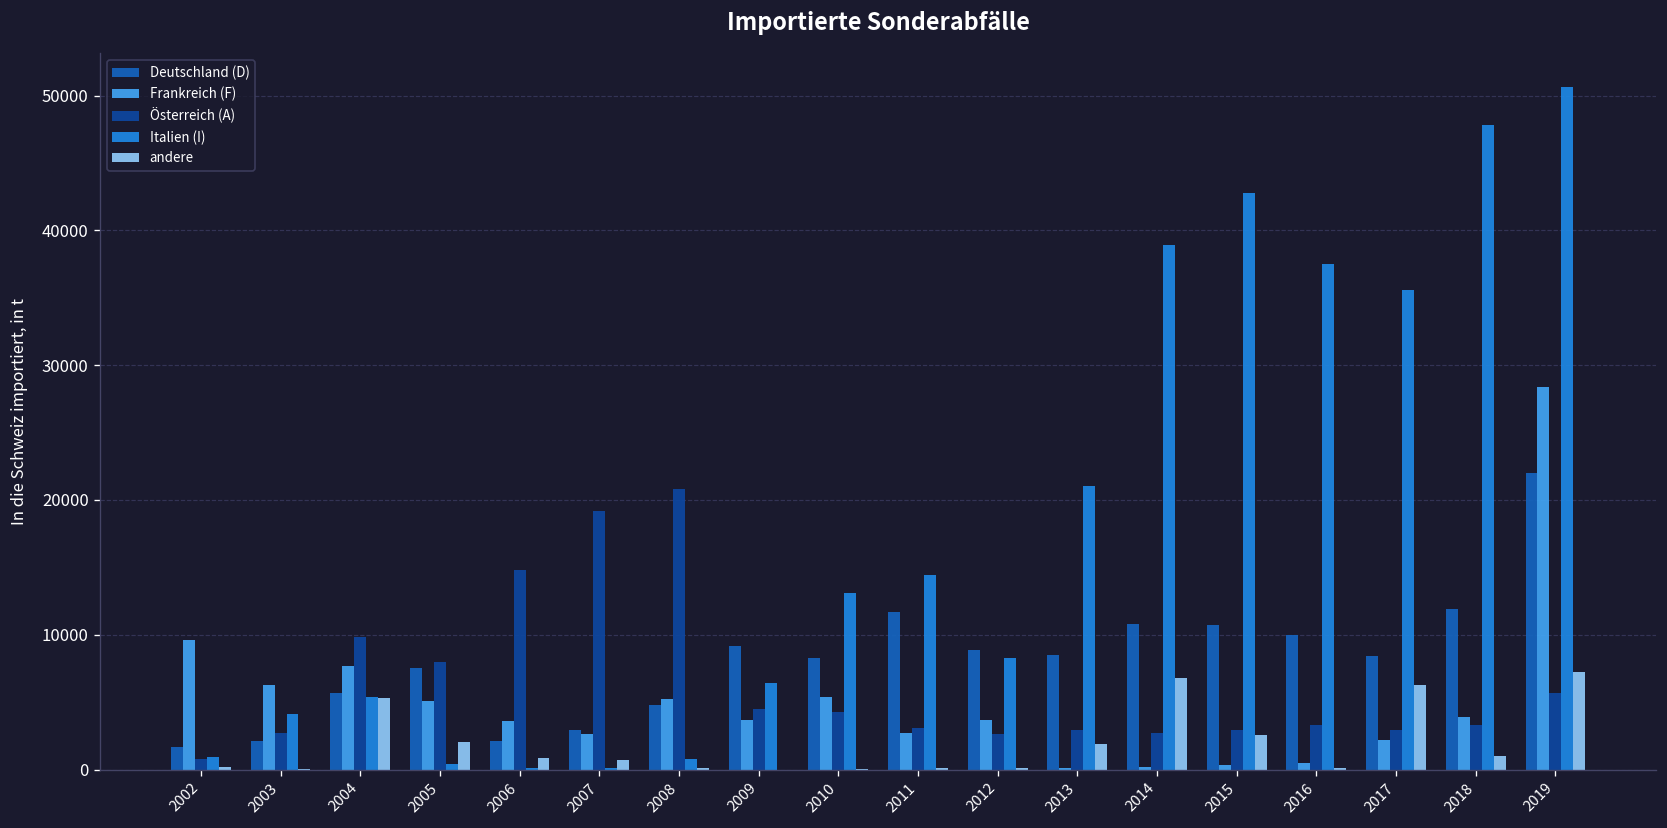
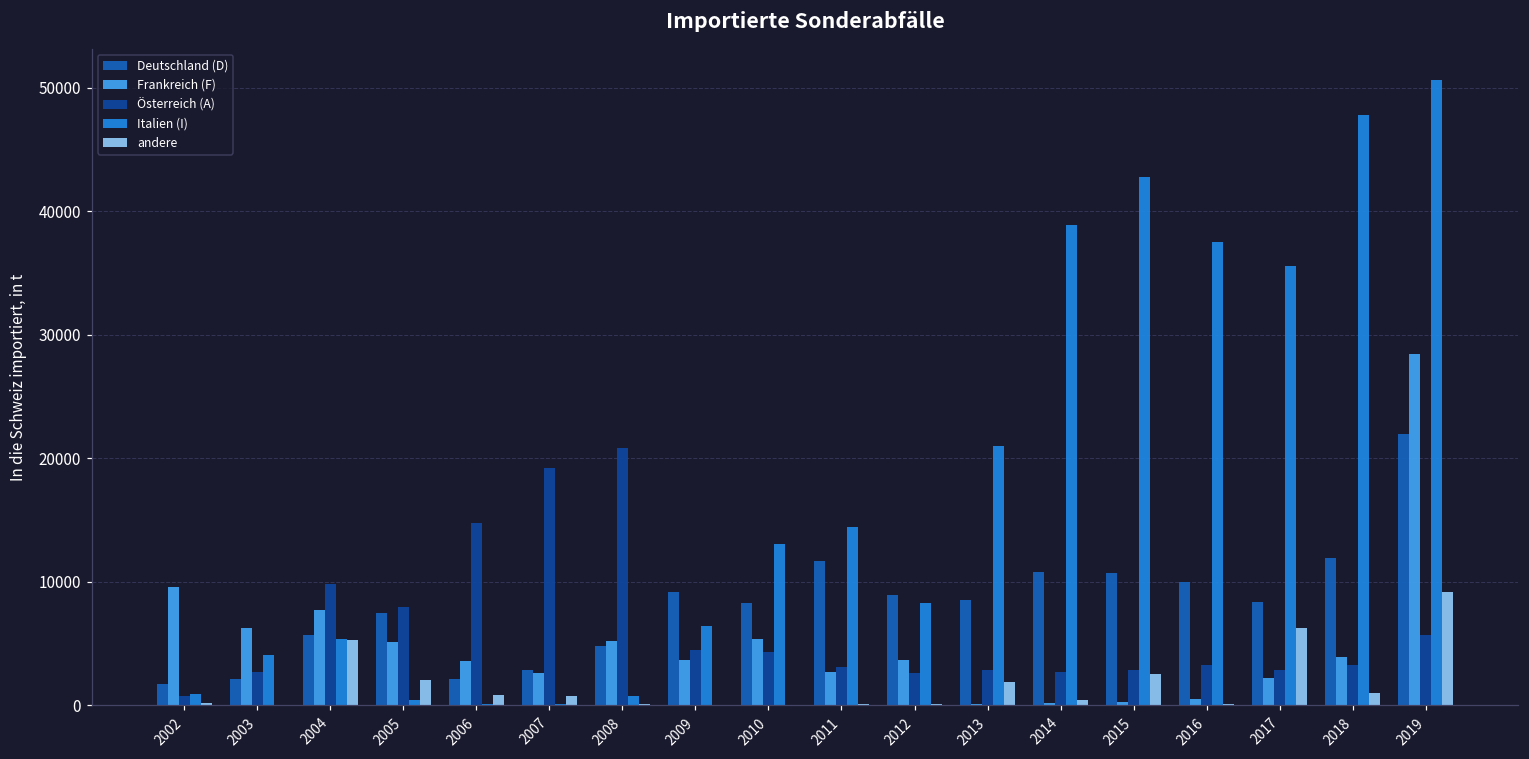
andere, 2014: 6800 -> 400
andere, 2019: 7200 -> 9200
